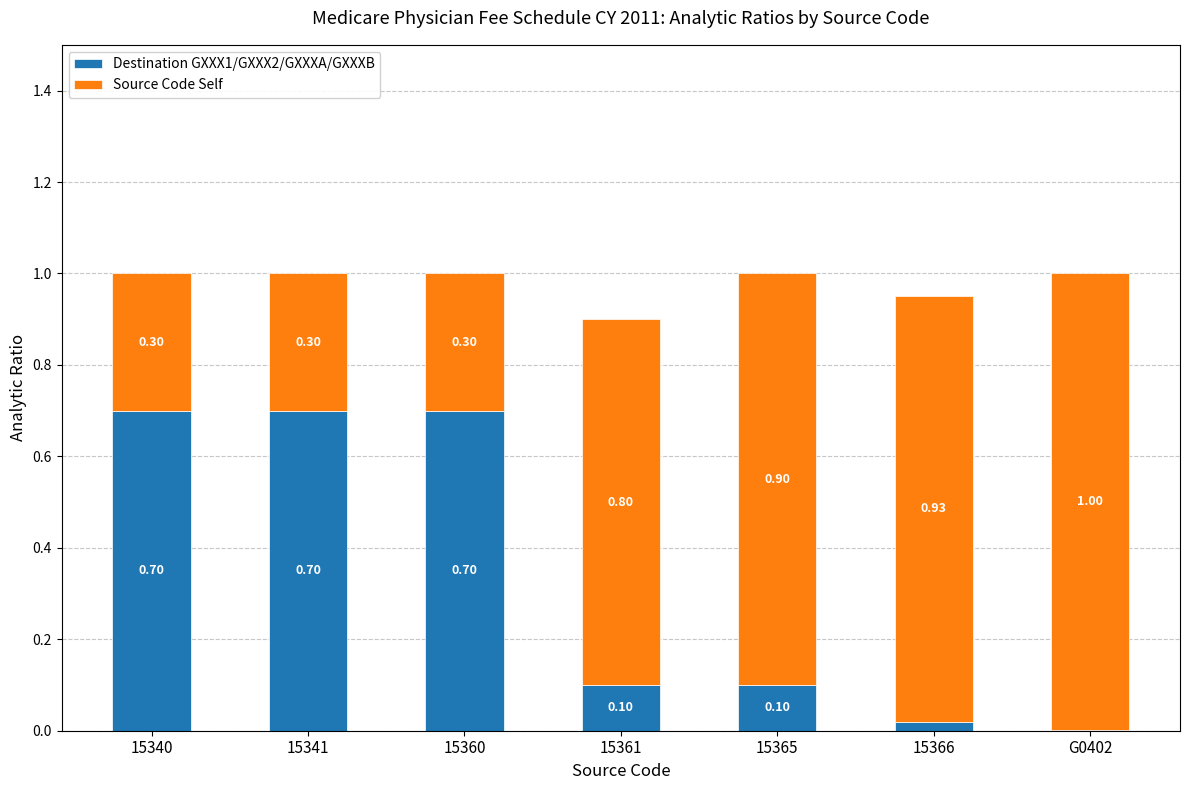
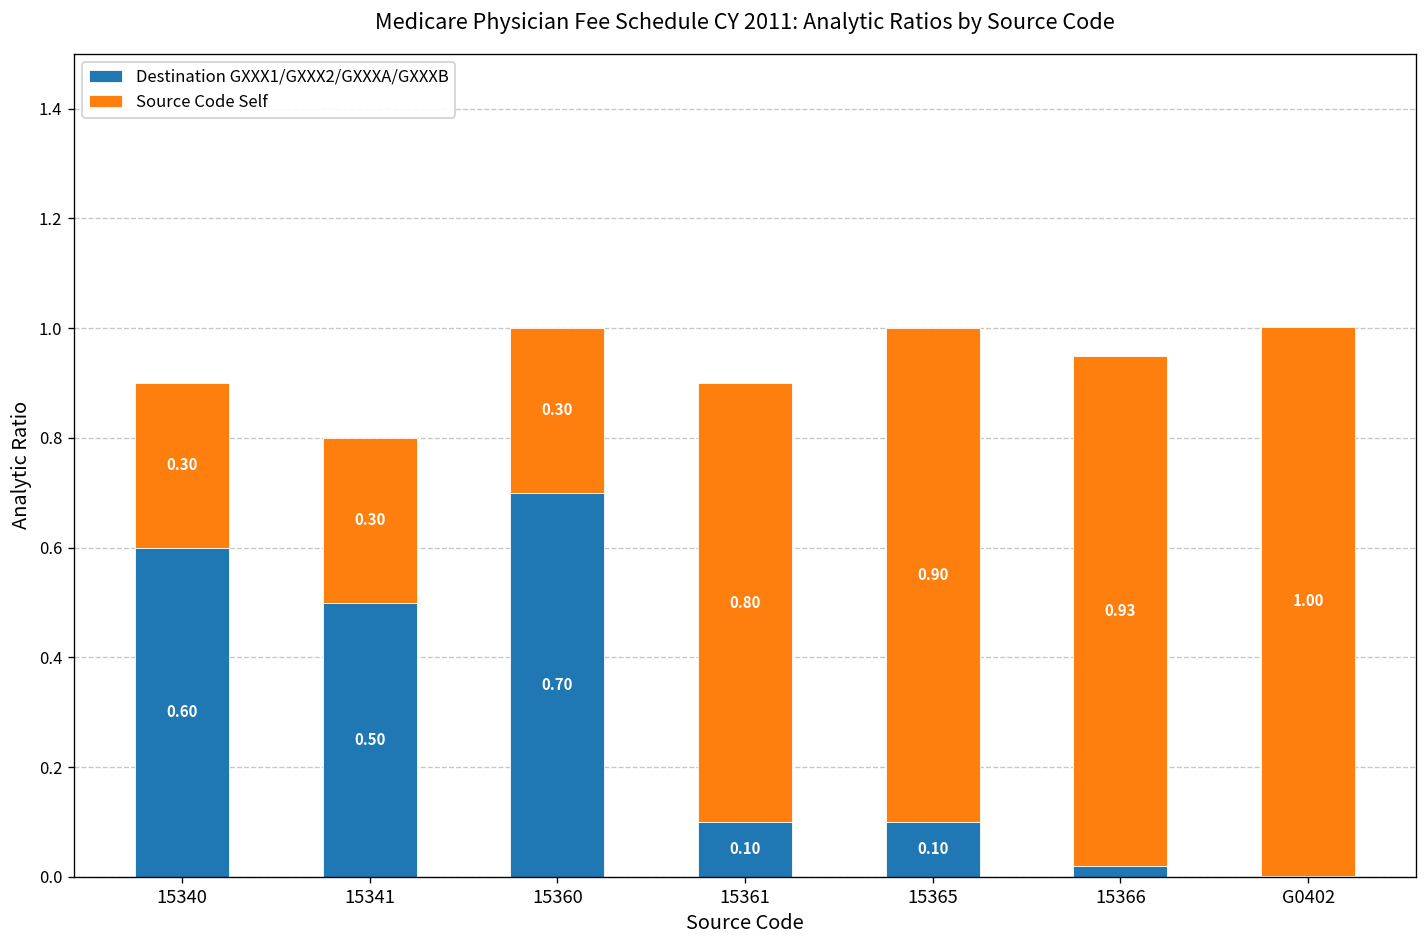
Destination GXXX1/GXXX2/GXXXA/GXXXB, 15340: 0.70 -> 0.60
Destination GXXX1/GXXX2/GXXXA/GXXXB, 15341: 0.70 -> 0.50
